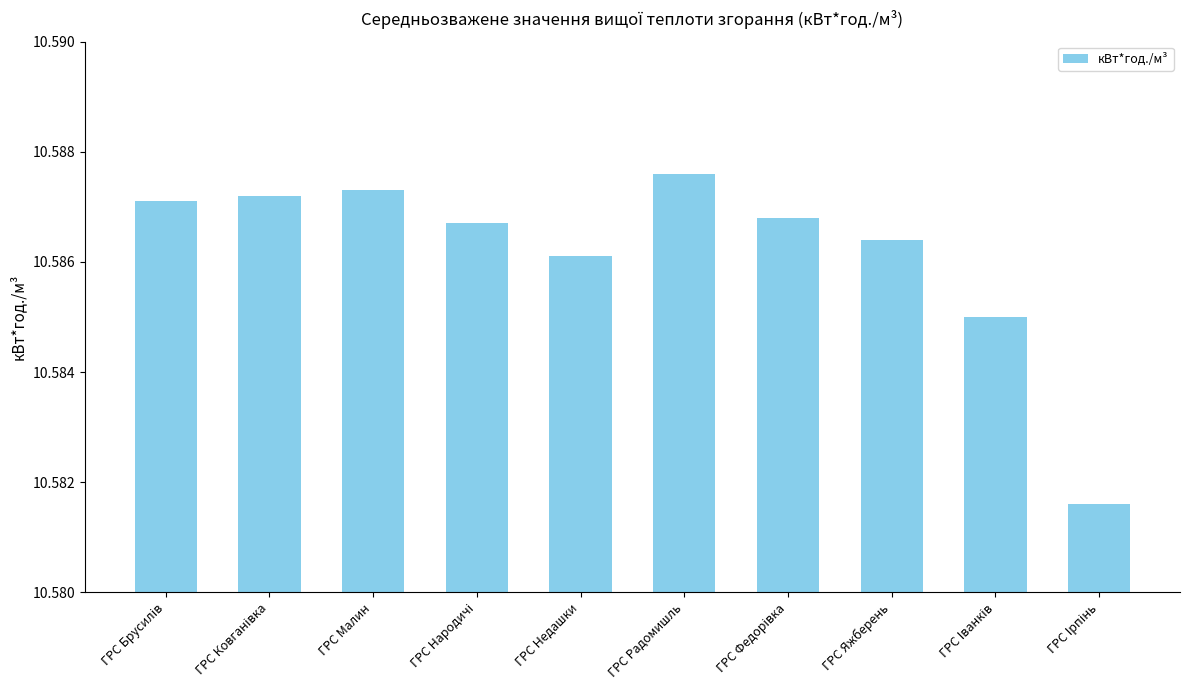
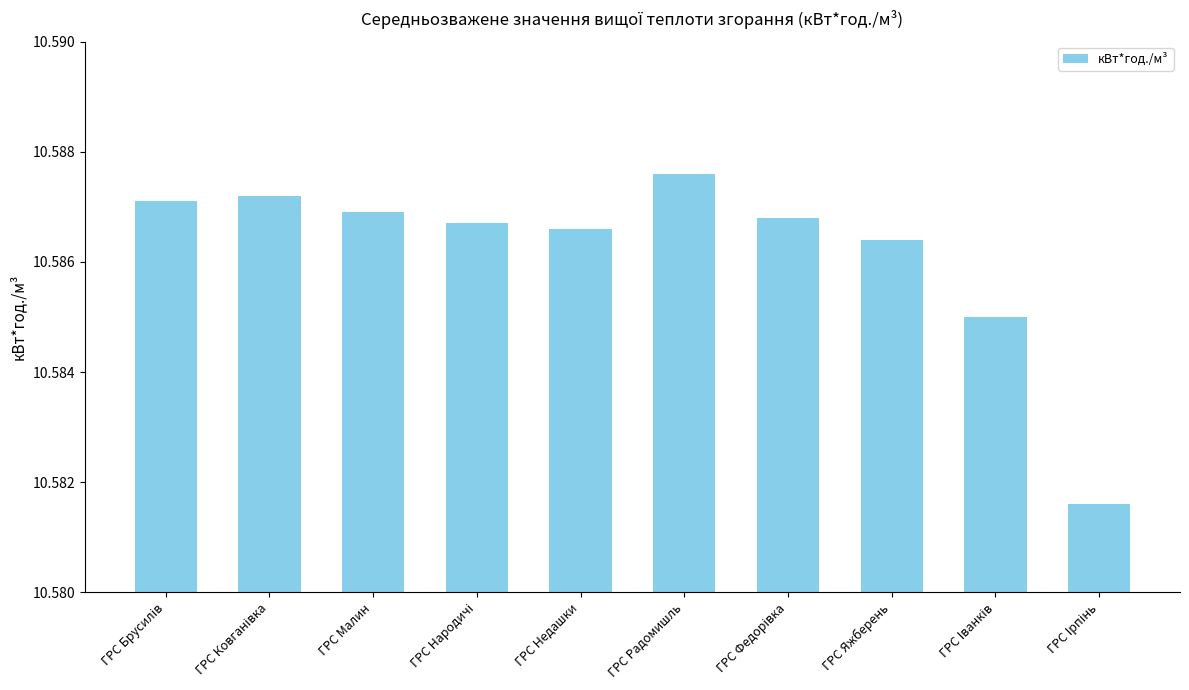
ГРС Малин: 10.5873 -> 10.5869
ГРС Недашки: 10.5861 -> 10.5866
